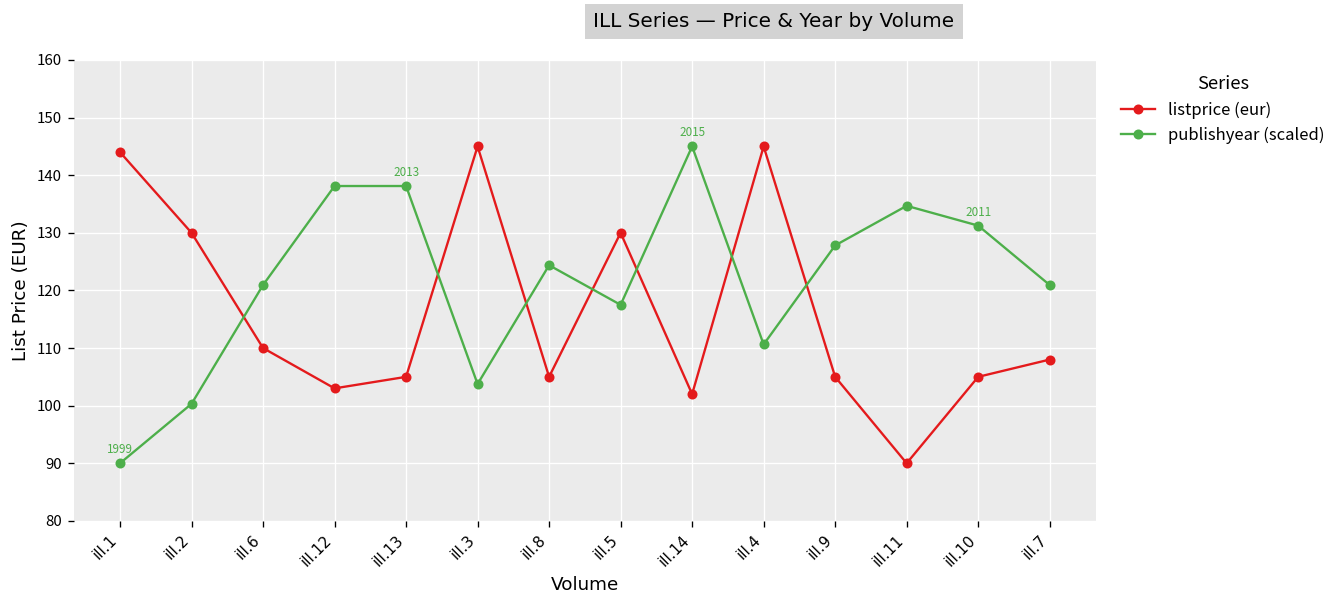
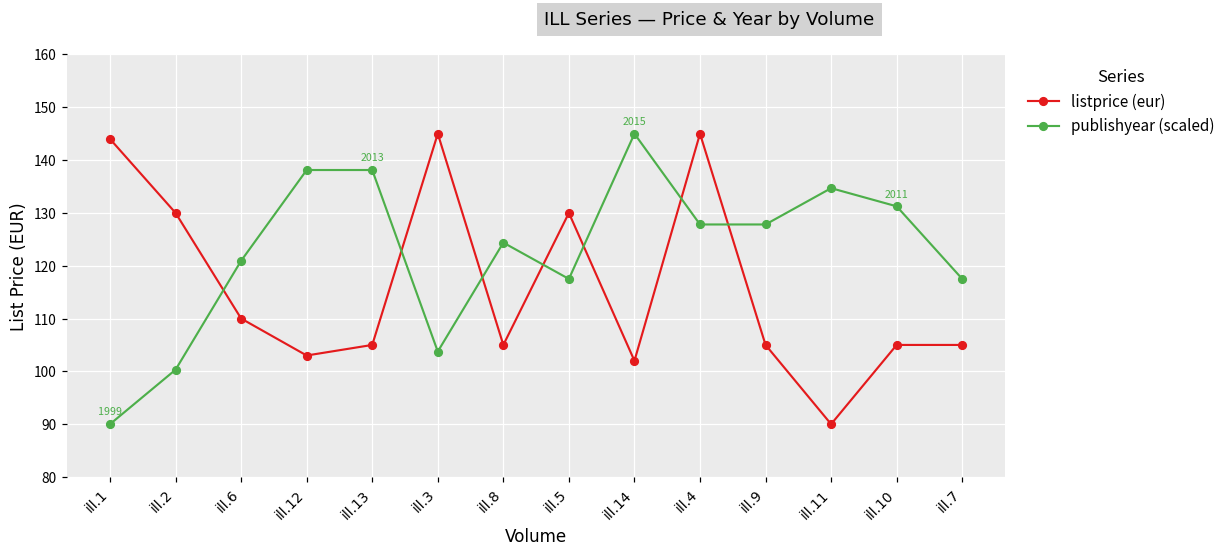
publishyear (scaled), ill.4: 111 -> 128
listprice (eur), ill.7: 108 -> 105
publishyear (scaled), ill.7: 121 -> 118
